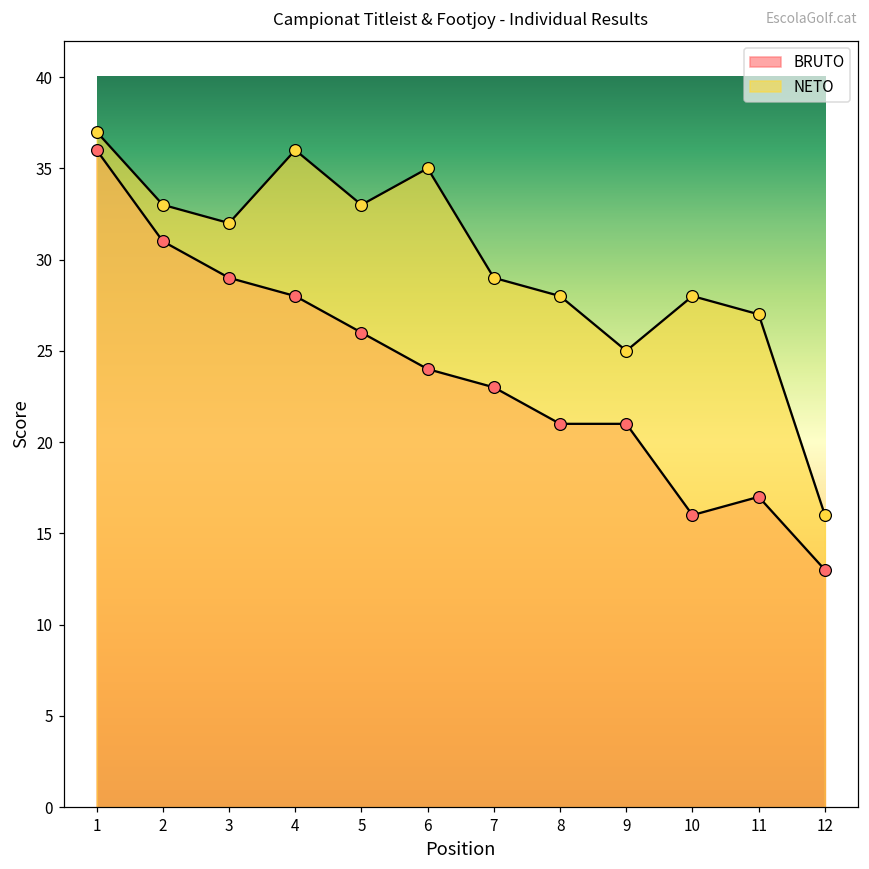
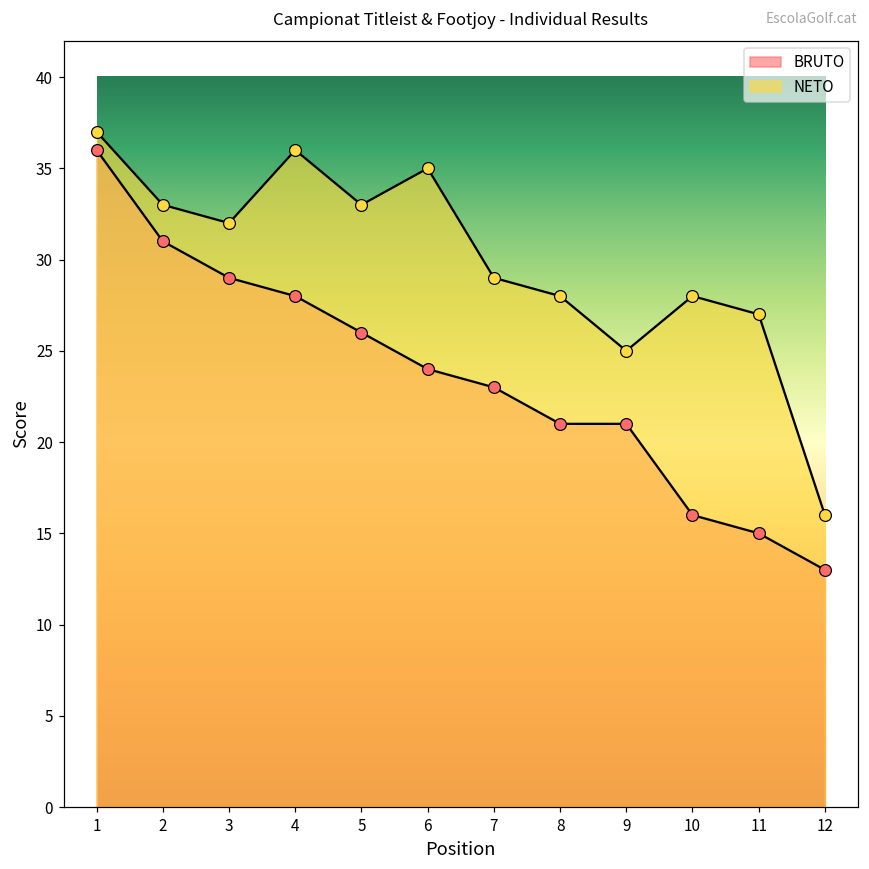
BRUTO, 11: 17 -> 15
